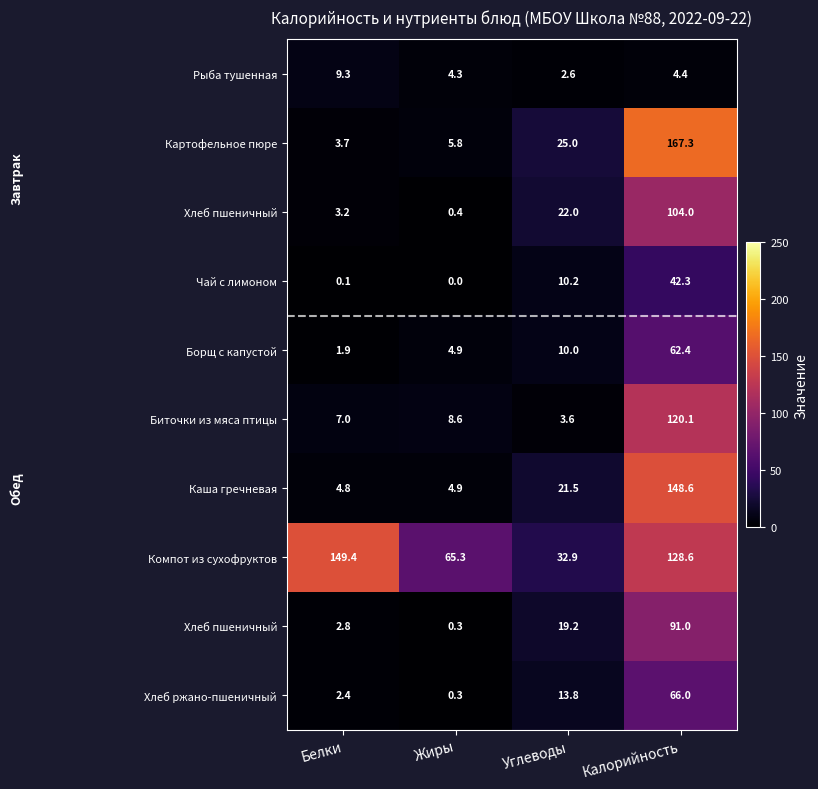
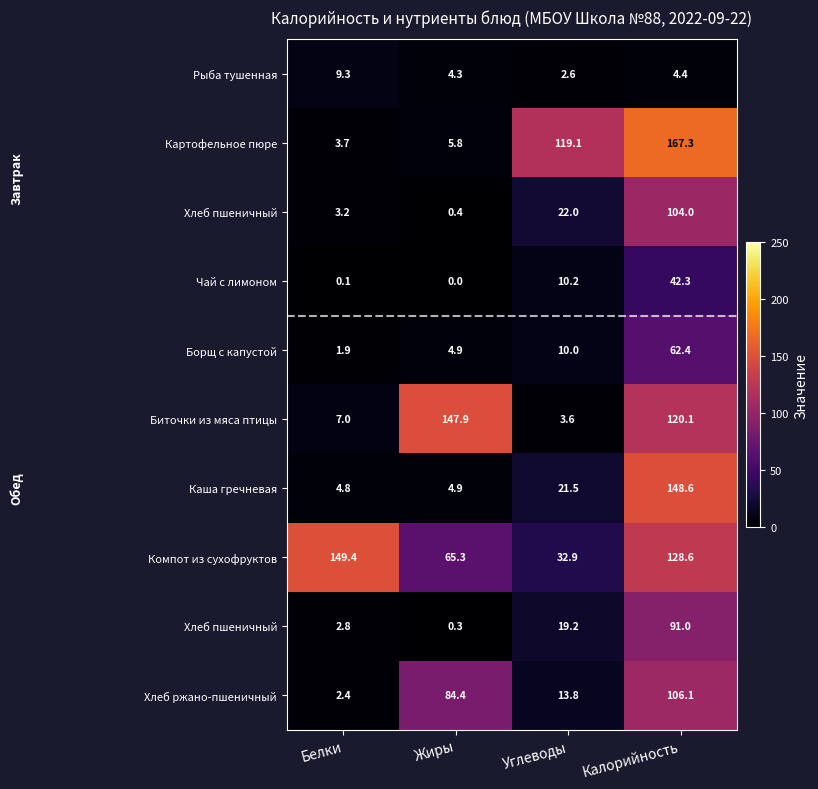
Картофельное пюре, Углеводы: 25.0 -> 119.1
Биточки из мяса птицы, Жиры: 8.6 -> 147.9
Хлеб ржано-пшеничный, Жиры: 0.3 -> 84.4
Хлеб ржано-пшеничный, Калорийность: 66.0 -> 106.1
